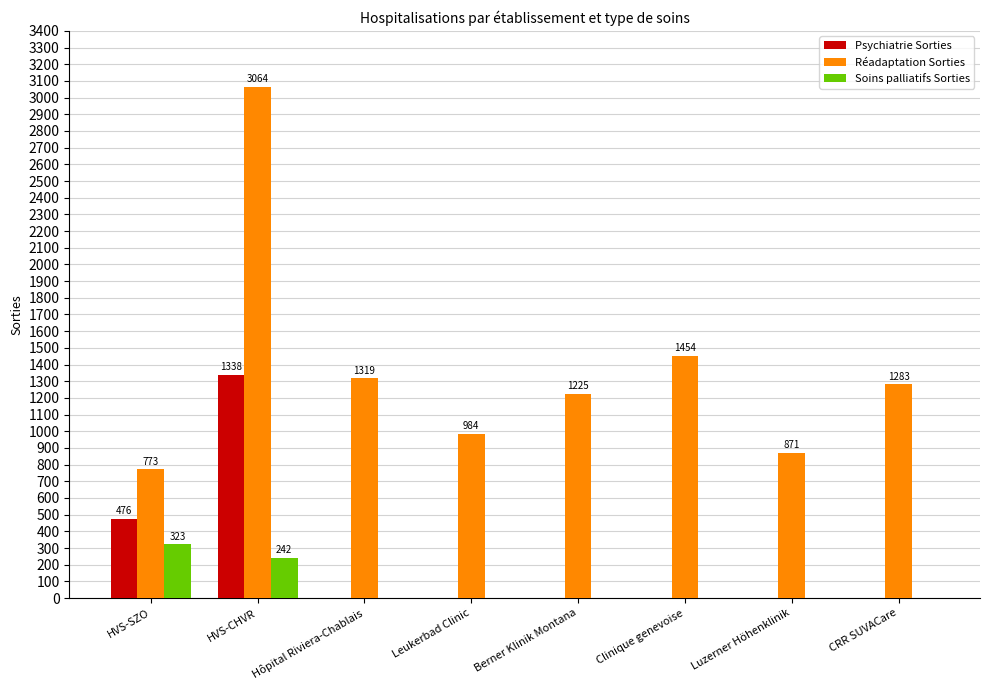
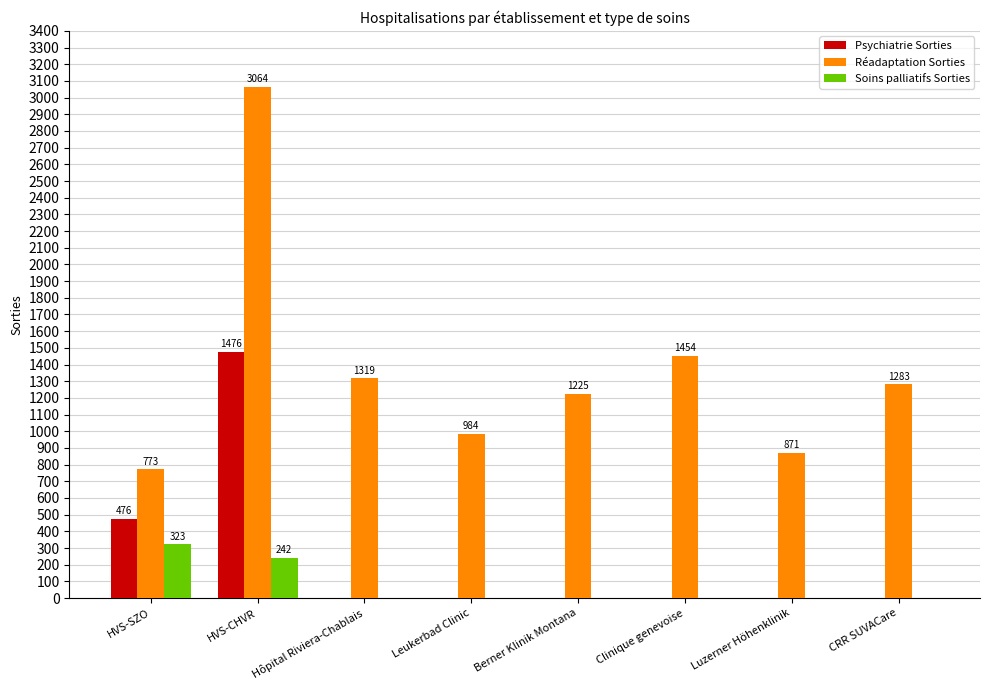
Psychiatrie Sorties, HVS-CHVR: 1338 -> 1476
